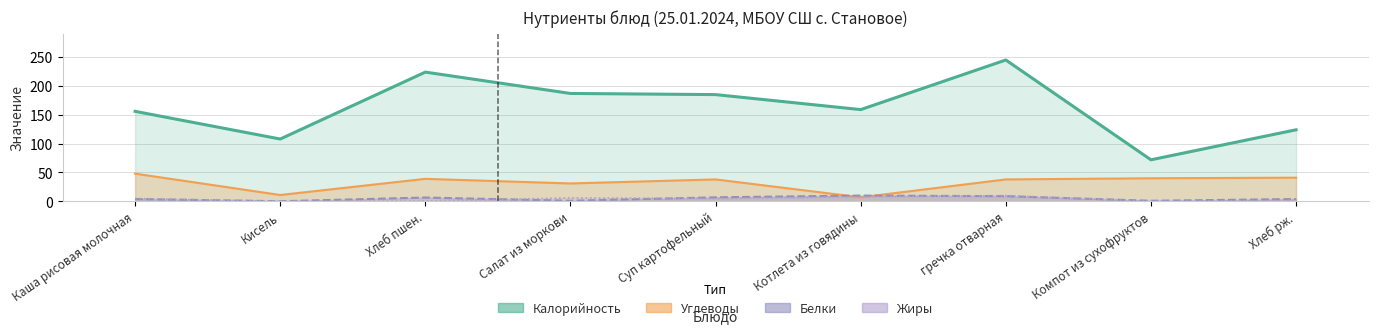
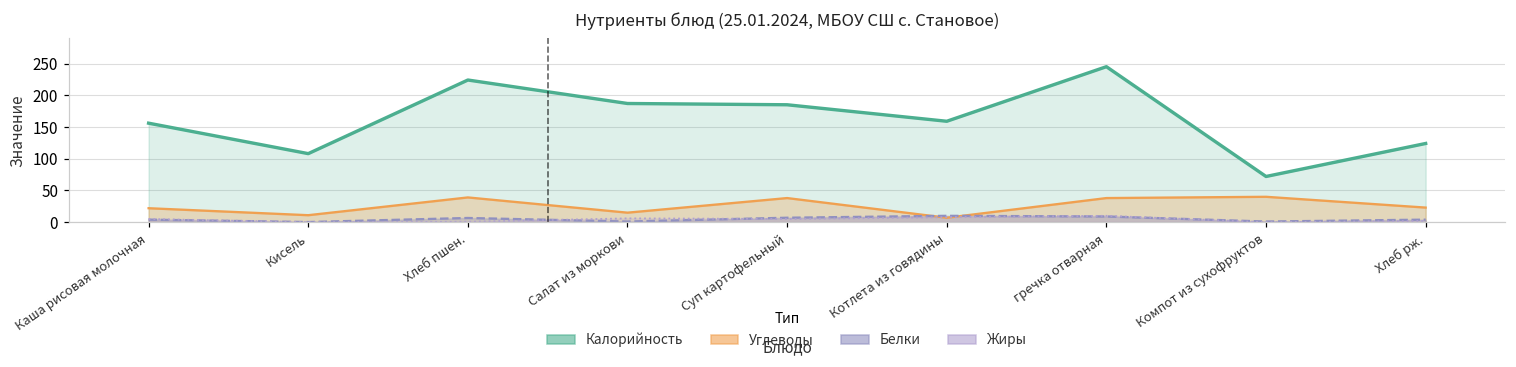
Углеводы, Каша рисовая молочная: 50 -> 20
Углеводы, Салат из моркови: 30 -> 20
Углеводы, Хлеб рж.: 40 -> 20
